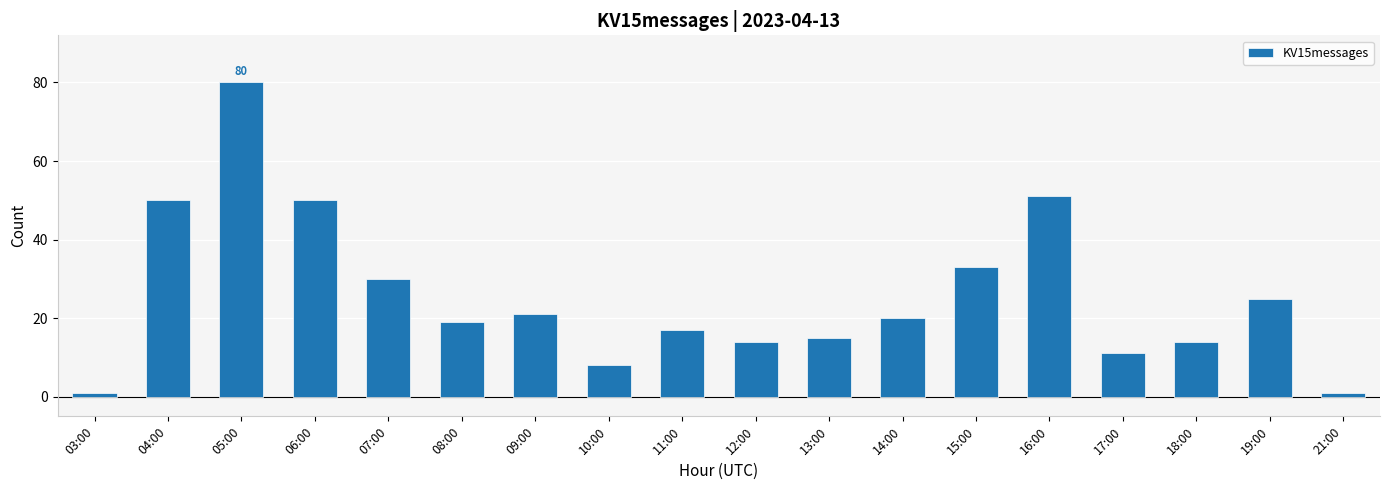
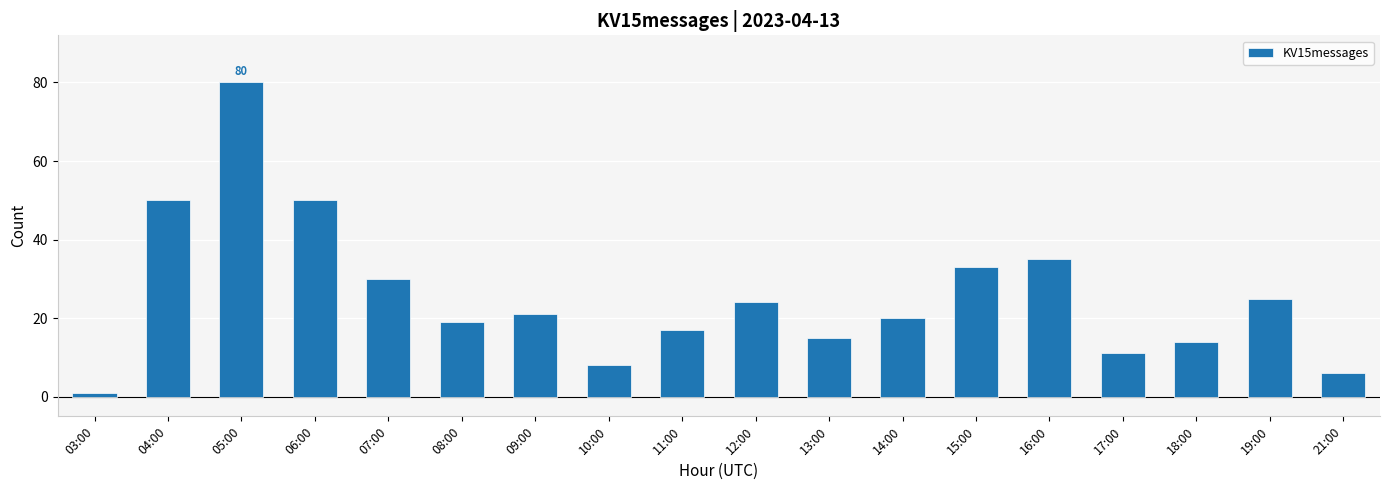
12:00: 14 -> 24
16:00: 51 -> 35
21:00: 1 -> 6
